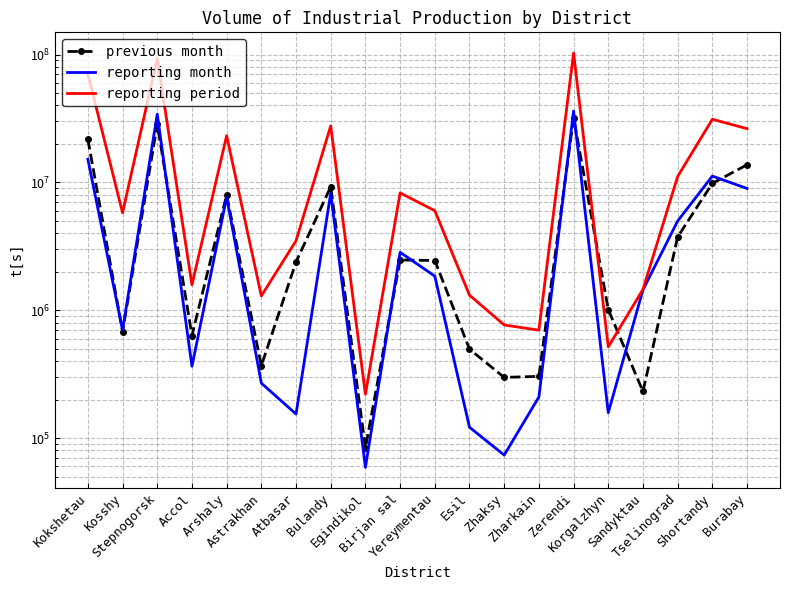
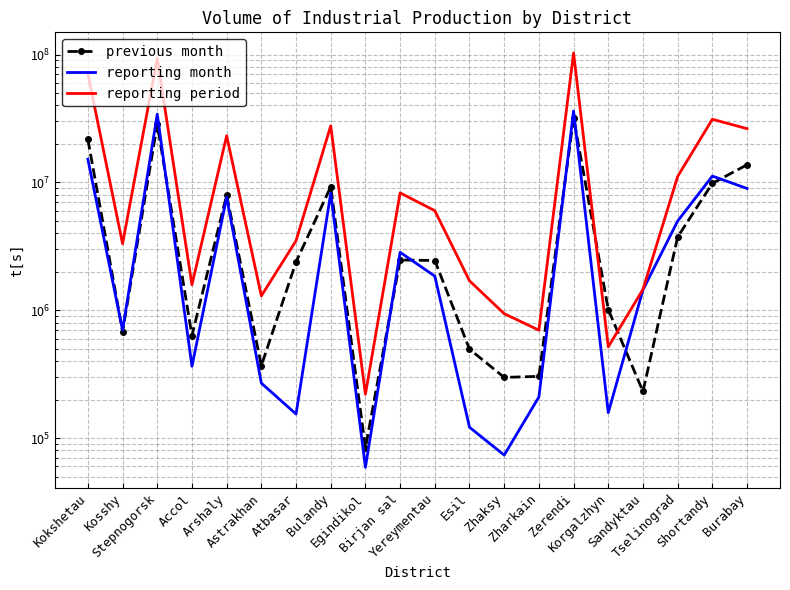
reporting period, Kosshy: 6000000 -> 3300000
reporting period, Esil: 1300000 -> 1700000
reporting period, Zhaksy: 800000 -> 900000
